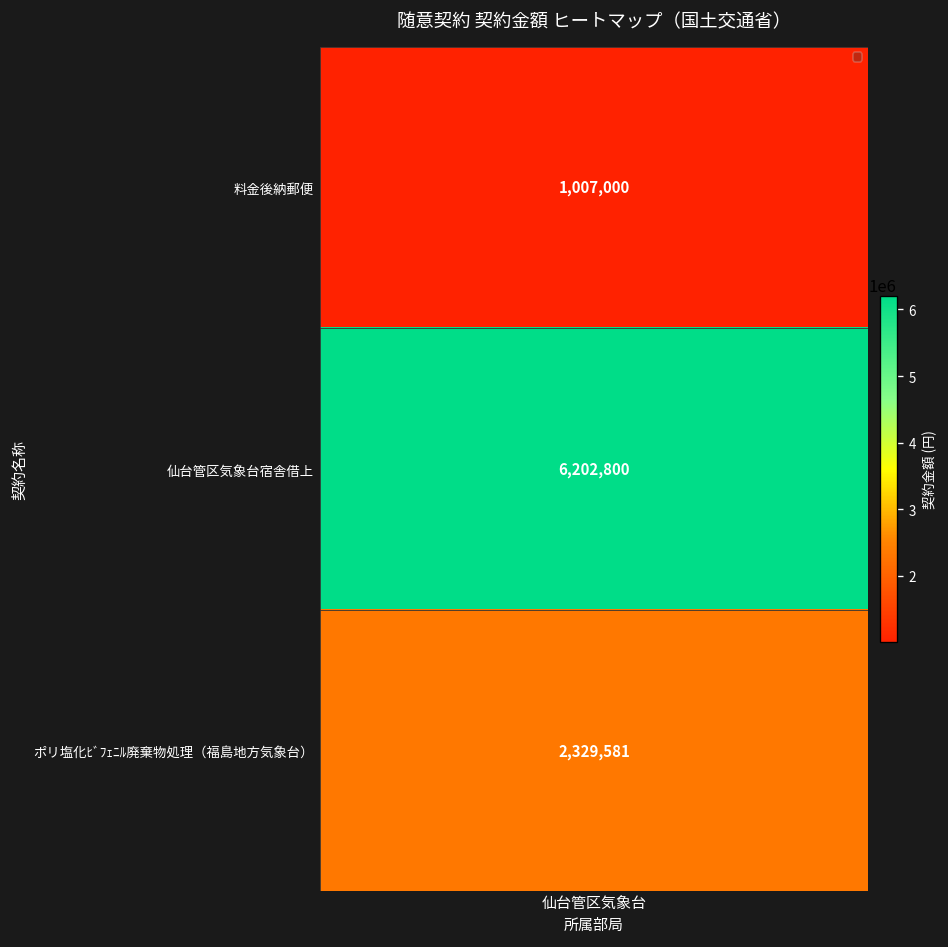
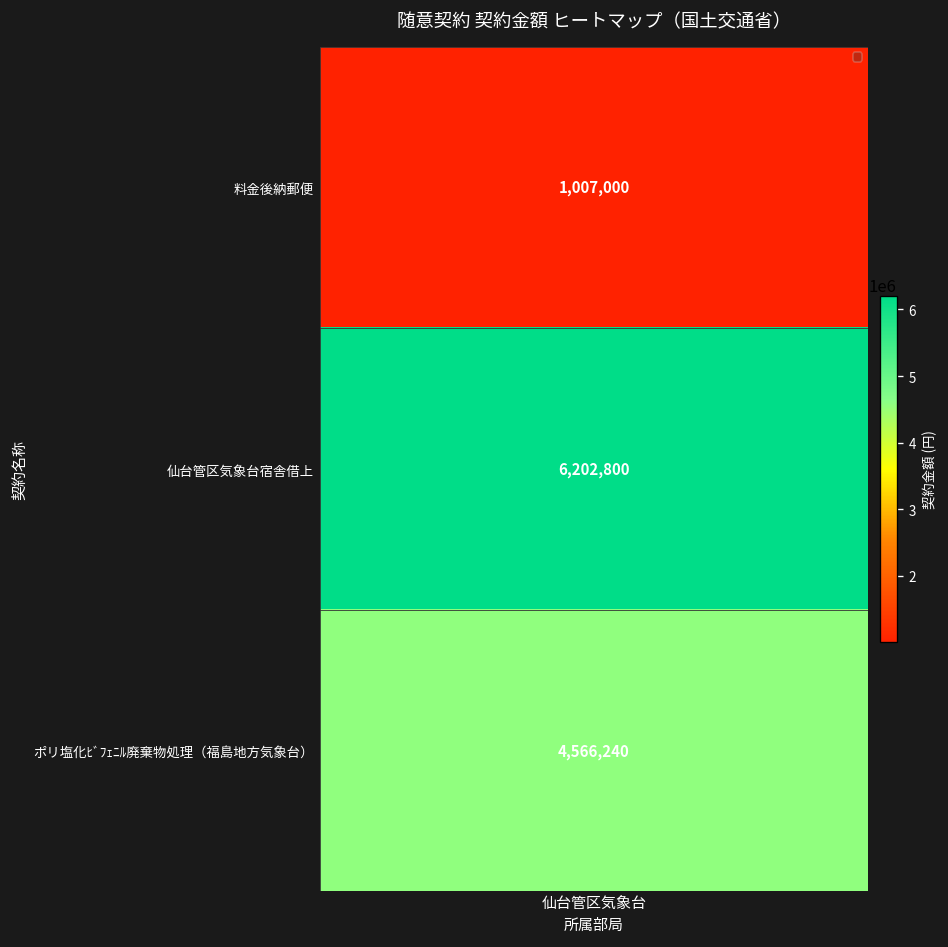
ポリ塩化ﾋﾞﾌｪﾆﾙ廃棄物処理（福島地方気象台）, 仙台管区気象台: 2,329,581 -> 4,566,240
